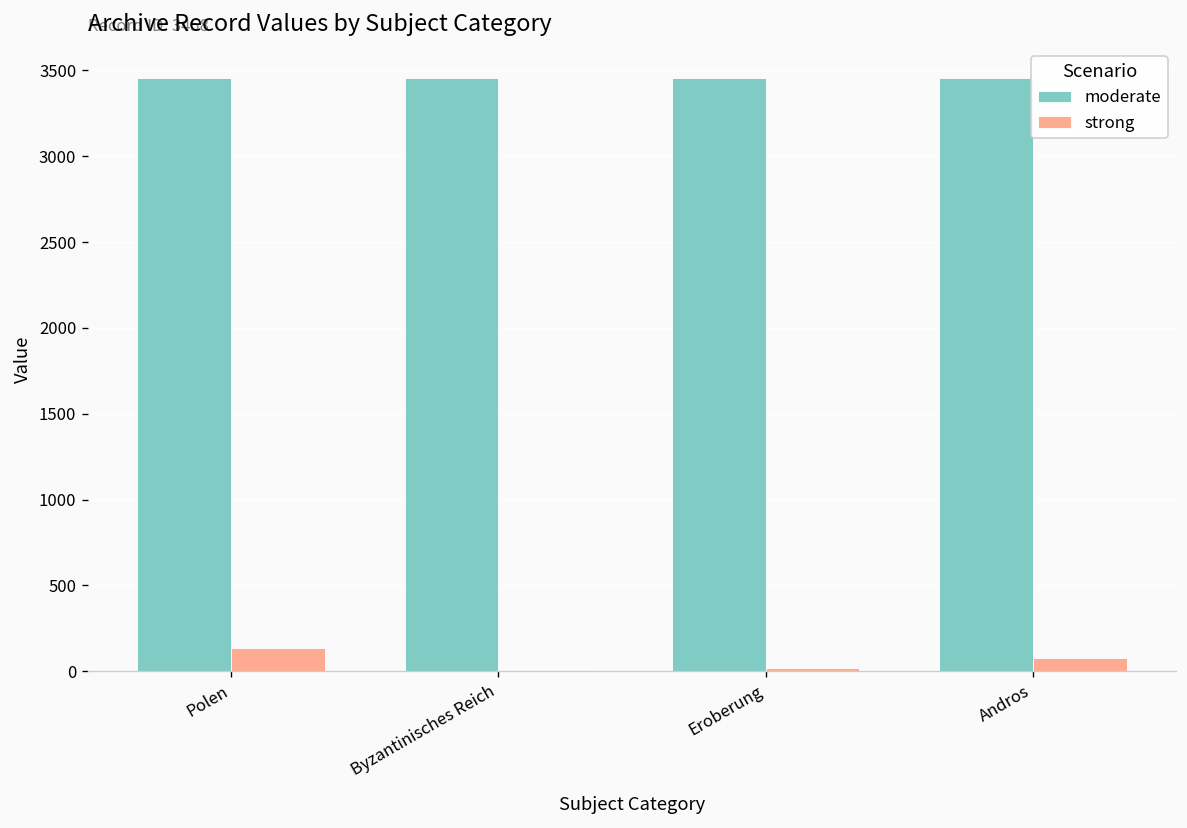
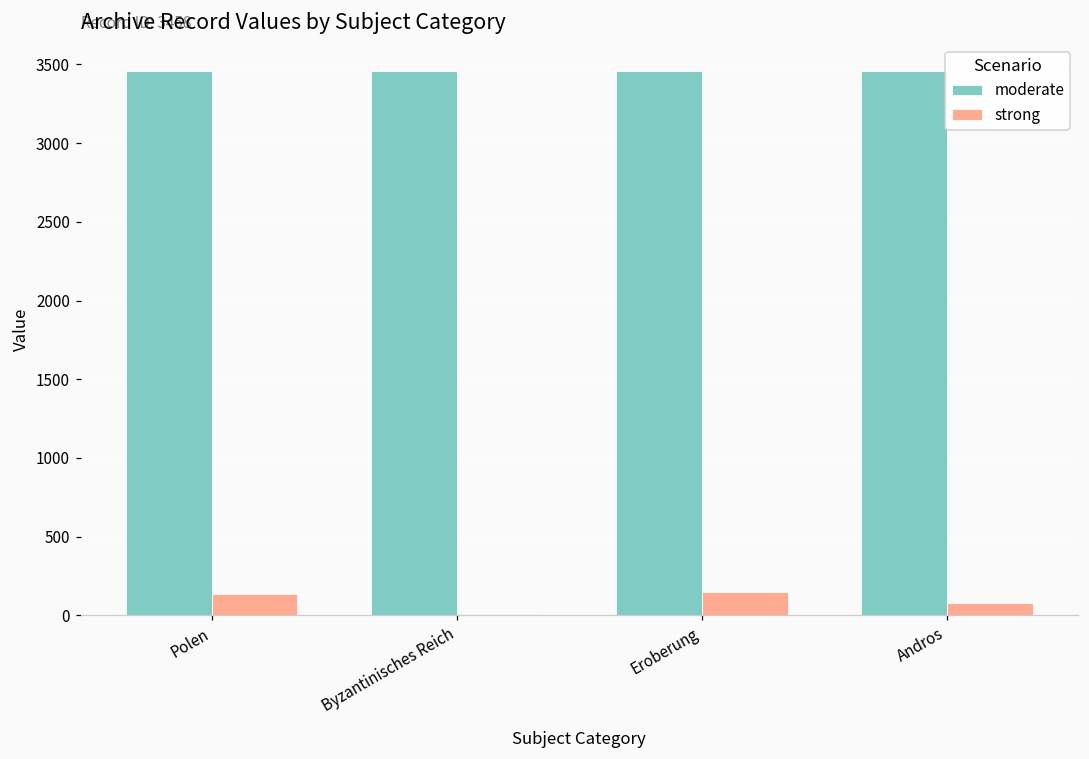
strong, Eroberung: 20 -> 150
